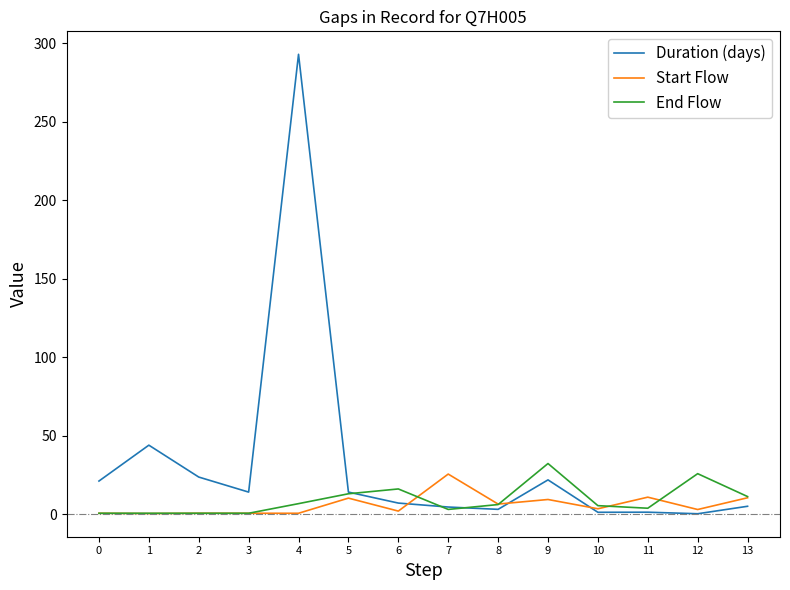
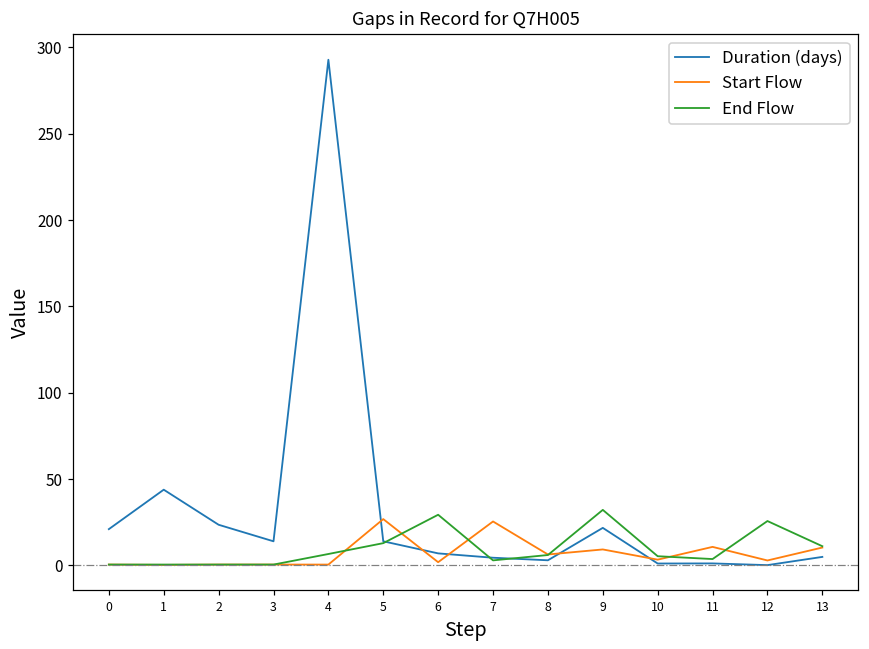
Start Flow, 5: 10 -> 27
End Flow, 6: 16 -> 29
